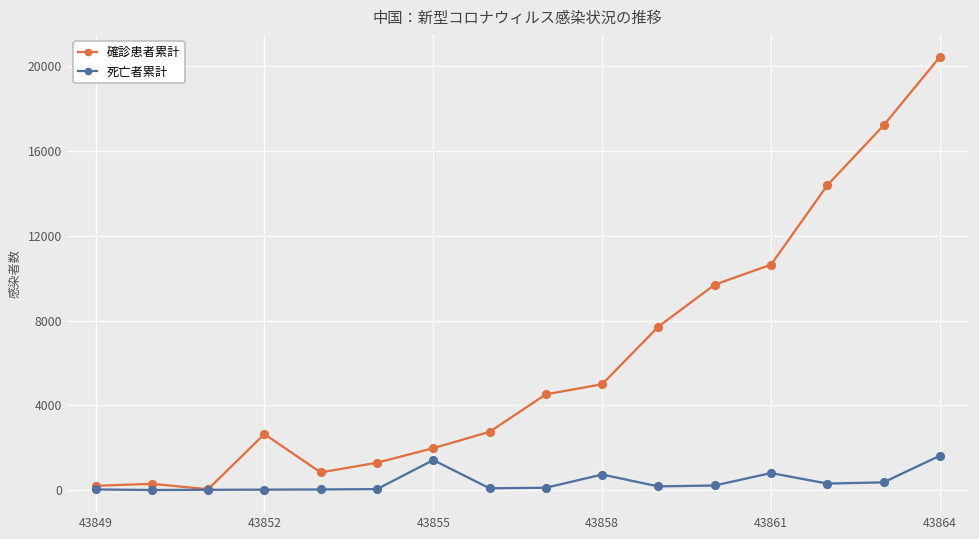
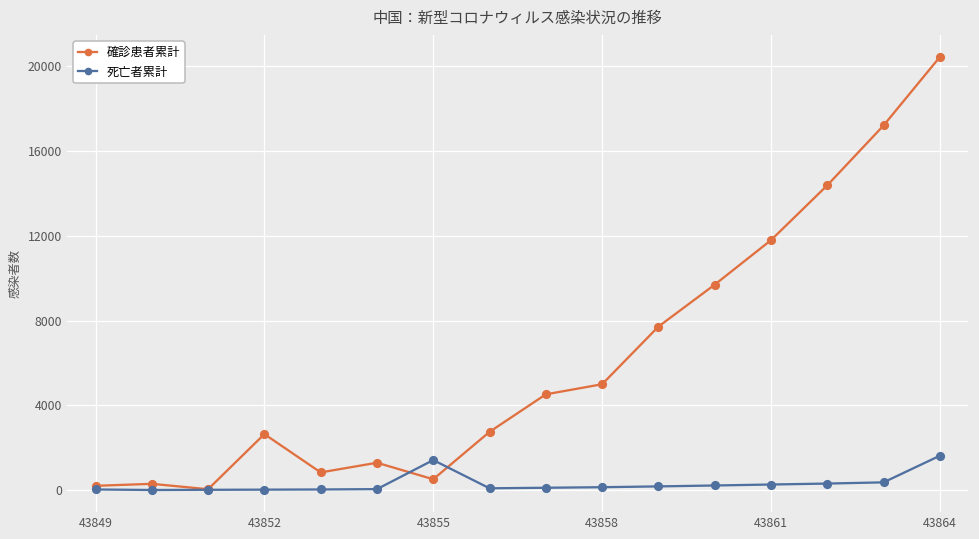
確診患者累計, 43855: 2000 -> 500
死亡者累計, 43858: 700 -> 100
確診患者累計, 43861: 10600 -> 11800
死亡者累計, 43861: 800 -> 300
